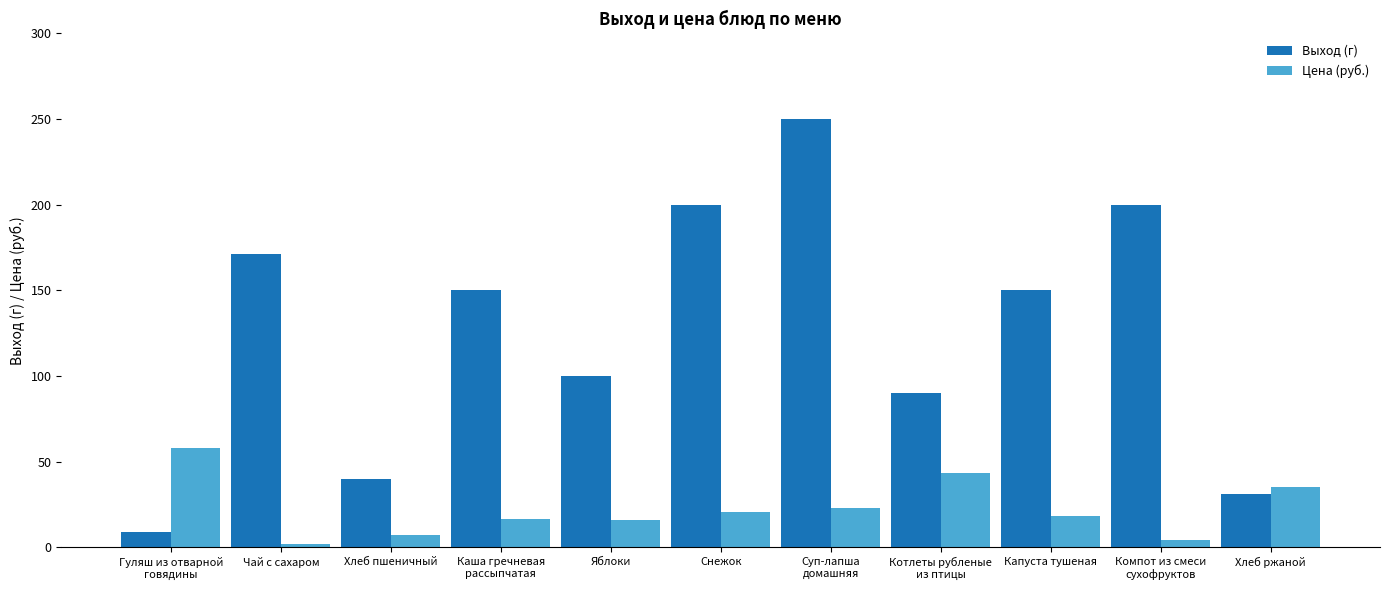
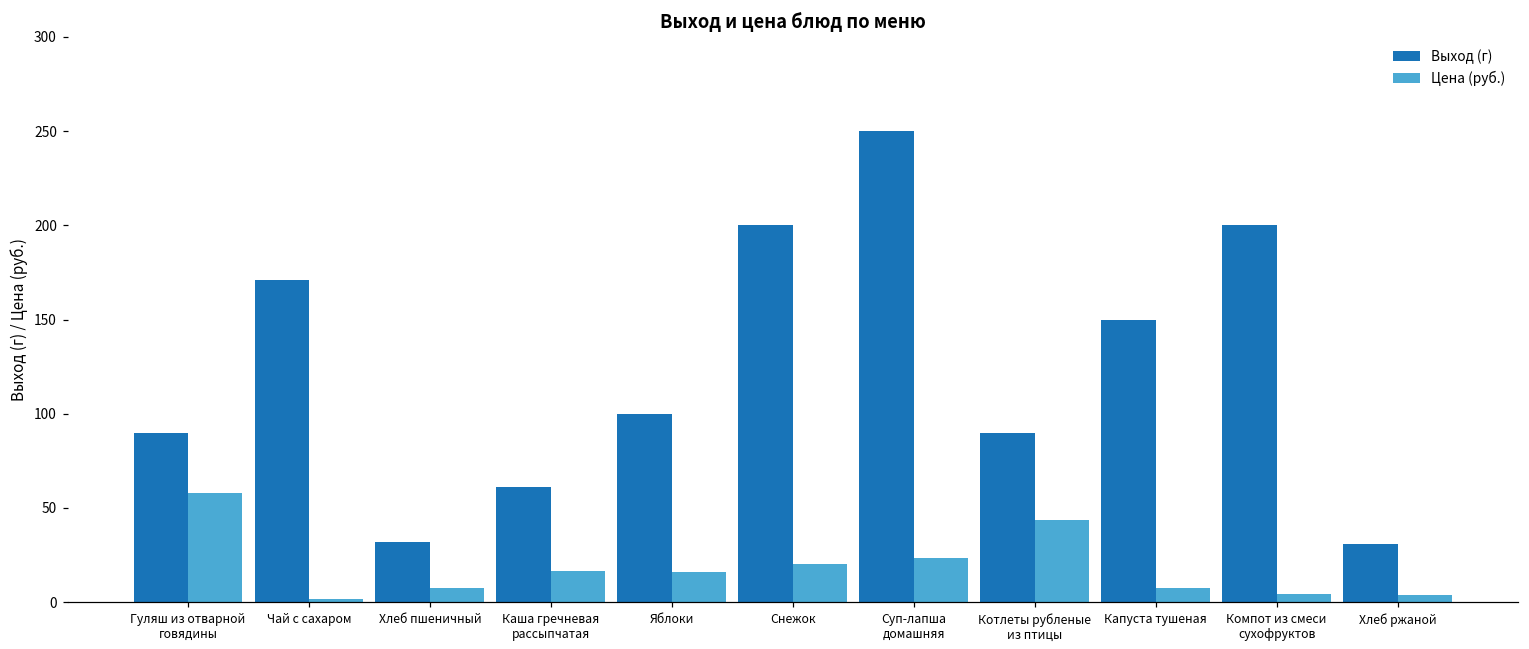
Выход (г), Гуляш из отварной говядины: 9 -> 90
Выход (г), Хлеб пшеничный: 40 -> 32
Выход (г), Каша гречневая рассыпчатая: 150 -> 61
Цена (руб.), Капуста тушеная: 18 -> 7
Цена (руб.), Хлеб ржаной: 35 -> 4
